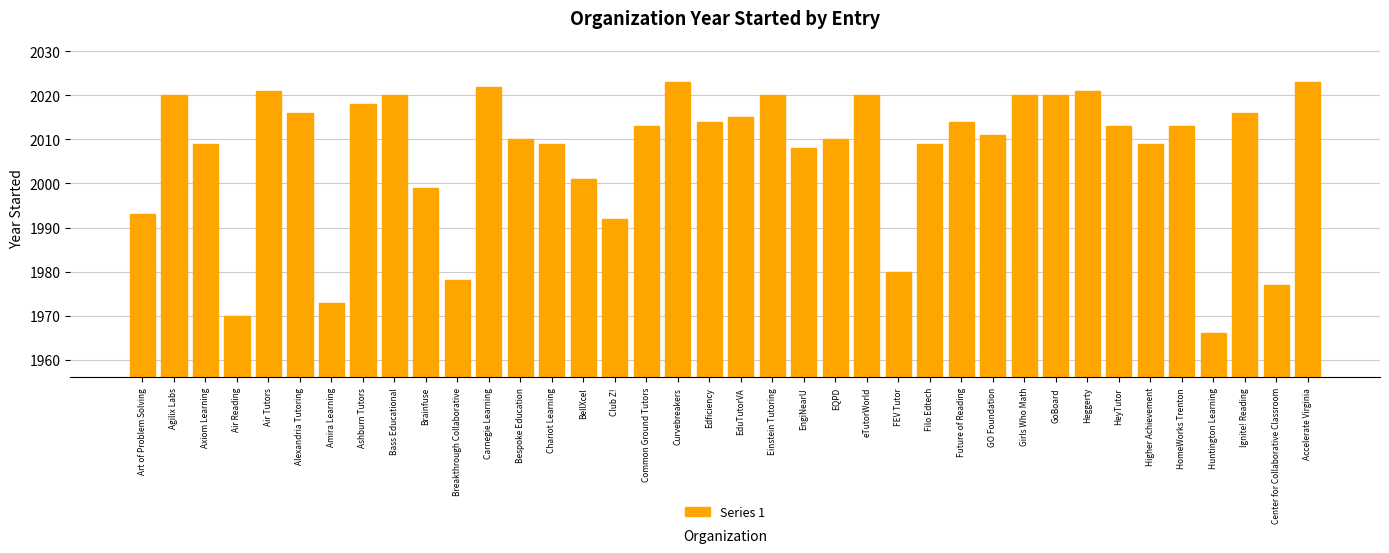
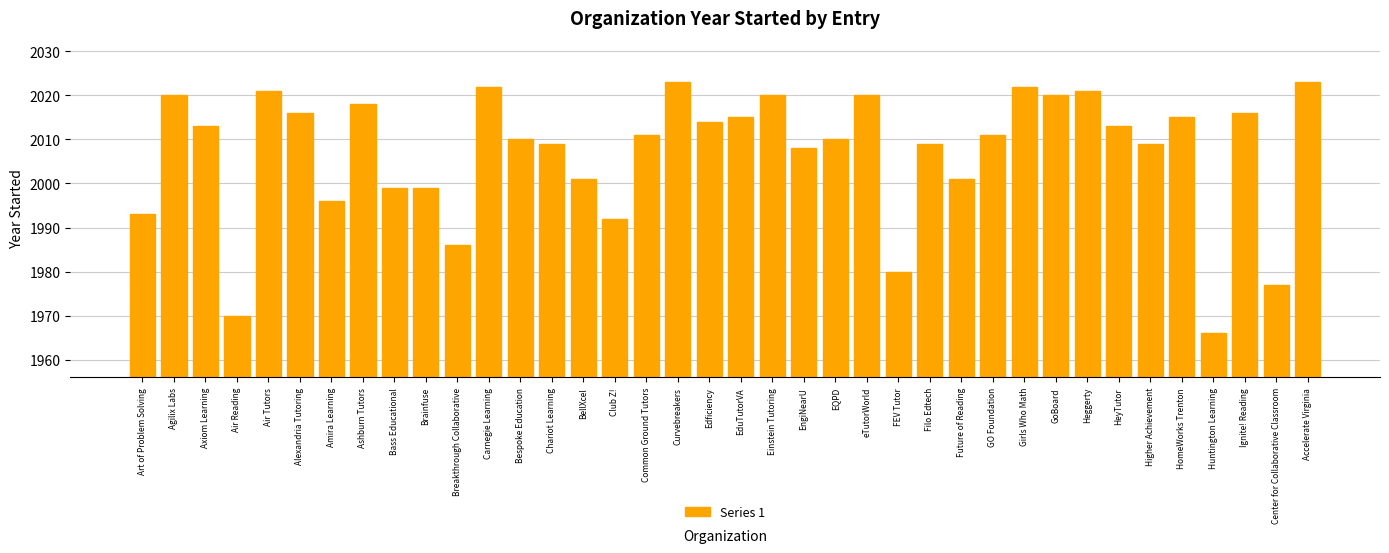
Axiom Learning: 2009 -> 2013
Amira Learning: 1973 -> 1996
Bass Educational: 2020 -> 1999
Breakthrough Collaborative: 1978 -> 1986
Common Ground Tutors: 2013 -> 2011
Future of Reading: 2014 -> 2001
Girls Who Math: 2020 -> 2022
HomeWorks Trenton: 2013 -> 2015
